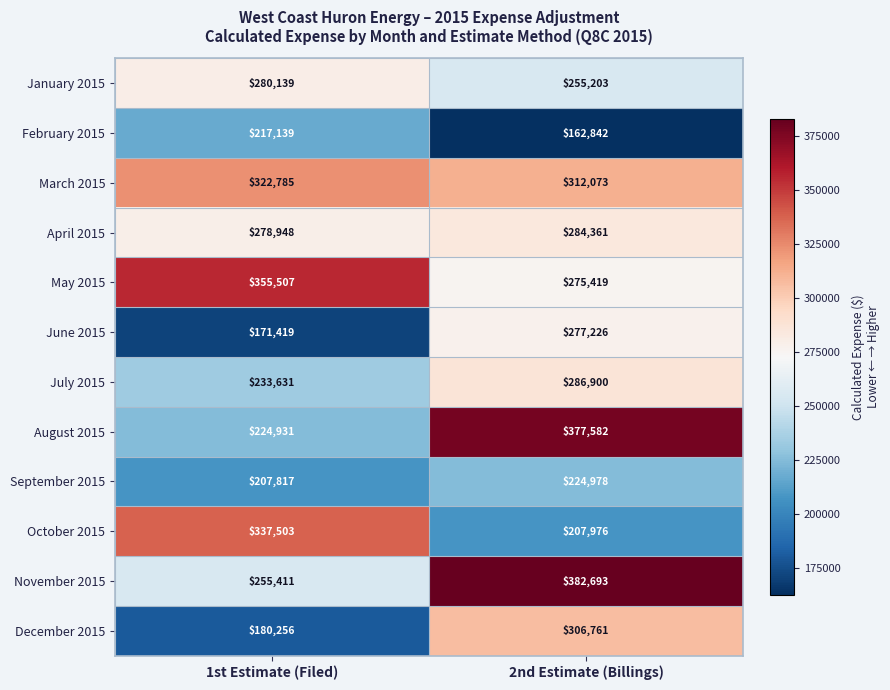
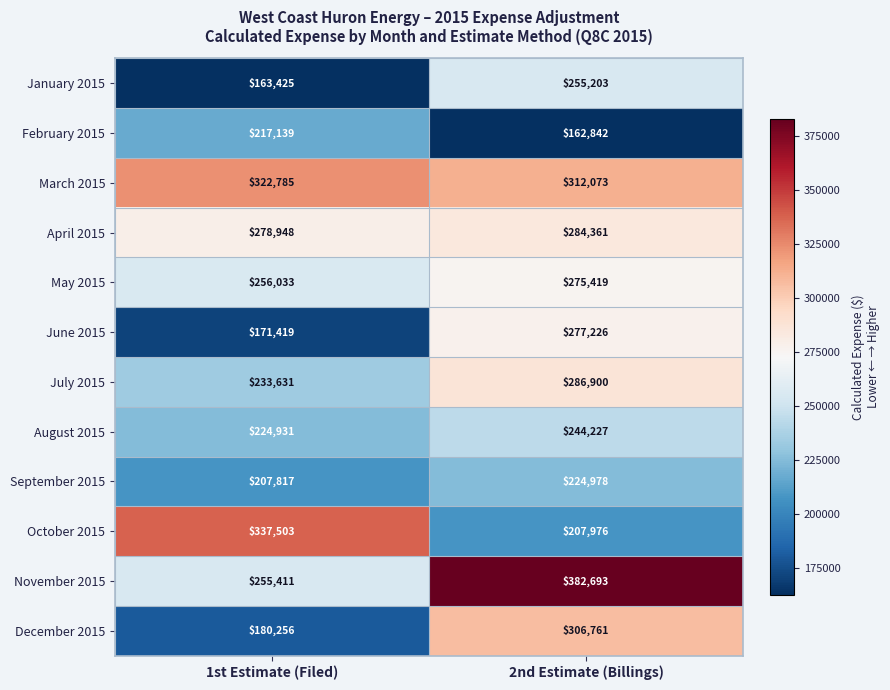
January 2015, 1st Estimate (Filed): $280,139 -> $163,425
May 2015, 1st Estimate (Filed): $355,507 -> $256,033
August 2015, 2nd Estimate (Billings): $377,582 -> $244,227
